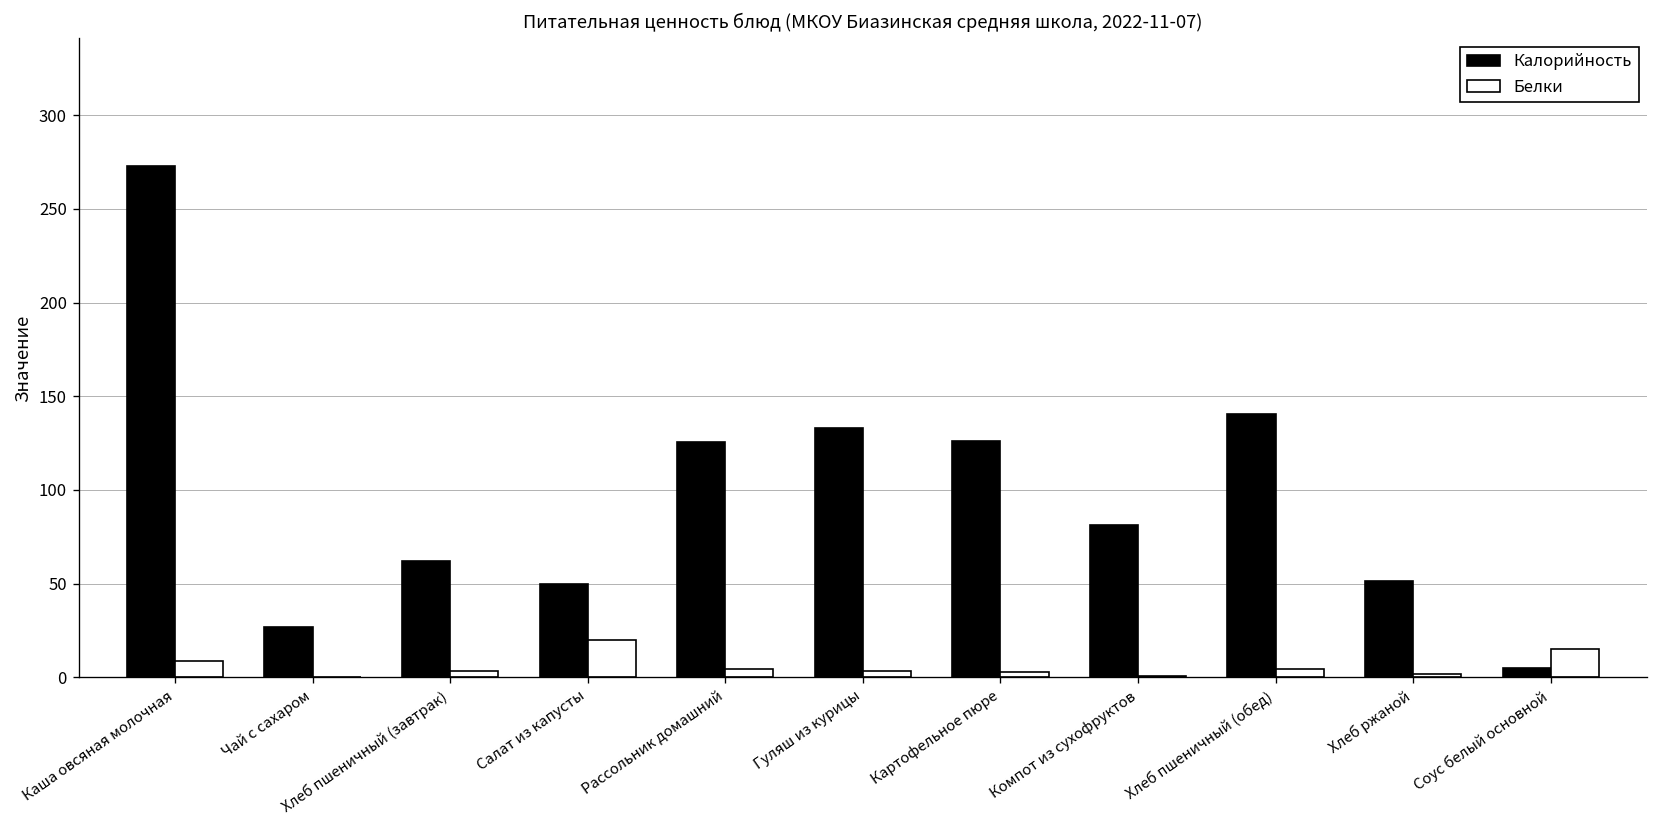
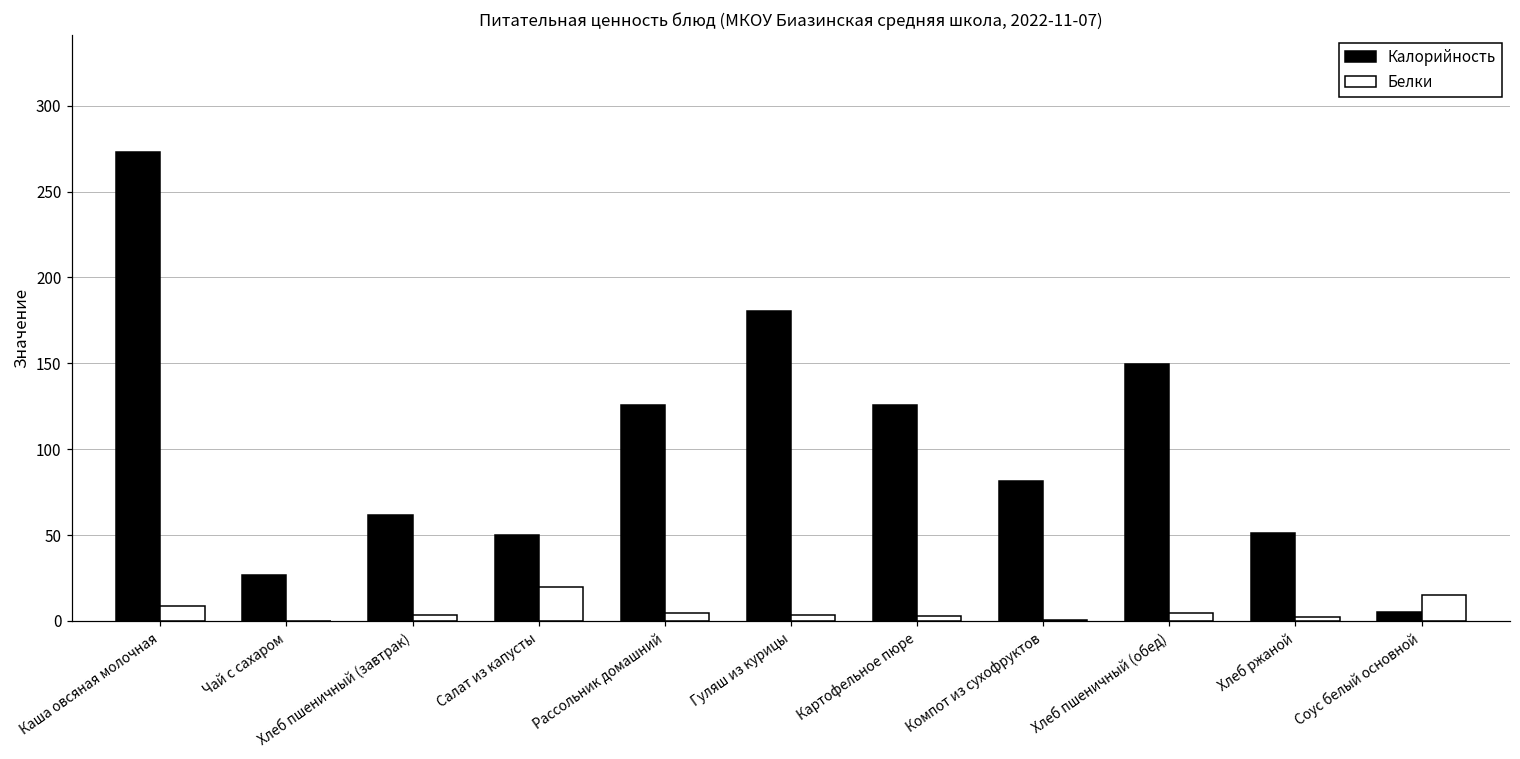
Калорийность, Гуляш из курицы: 133 -> 181
Калорийность, Хлеб пшеничный (обед): 141 -> 150
